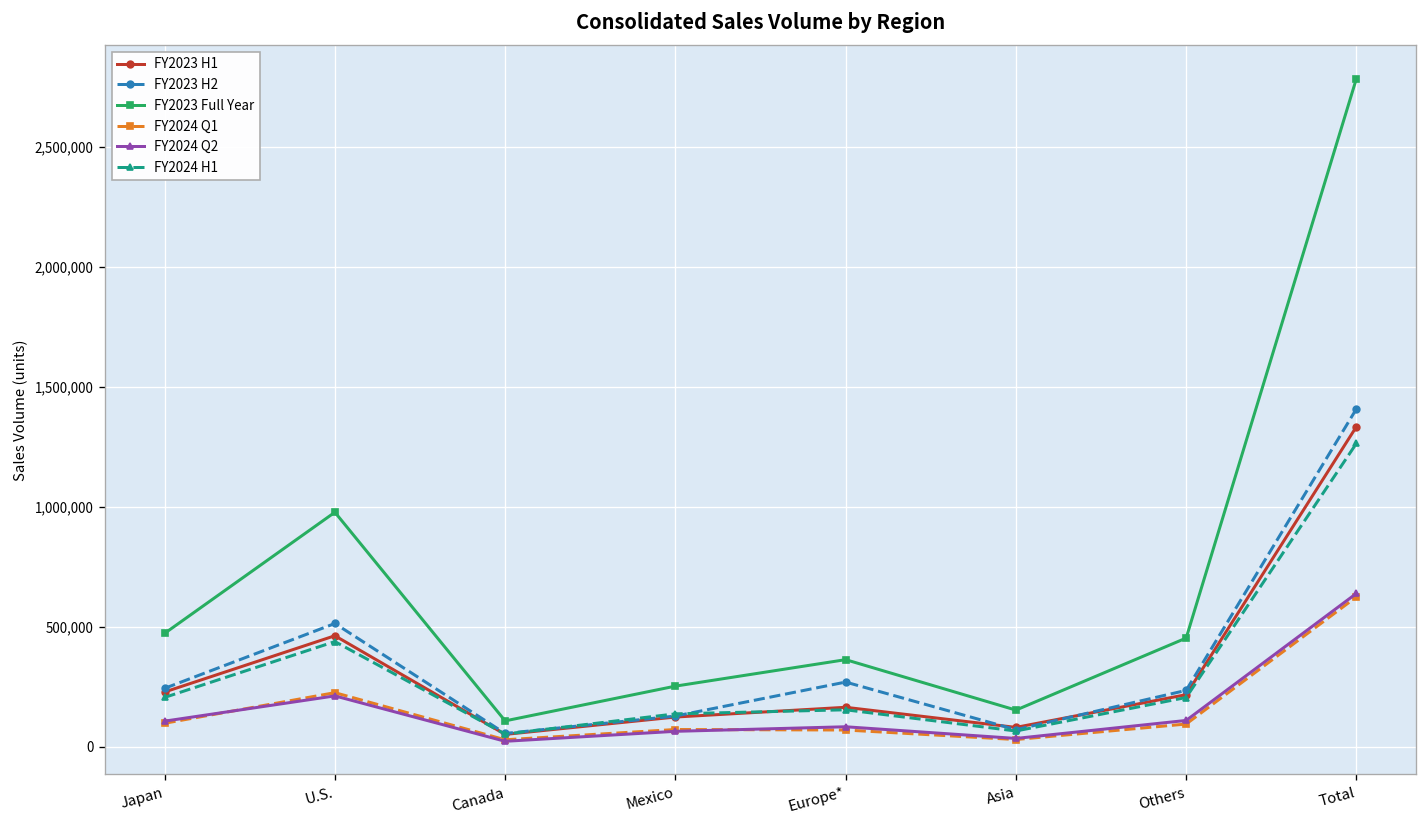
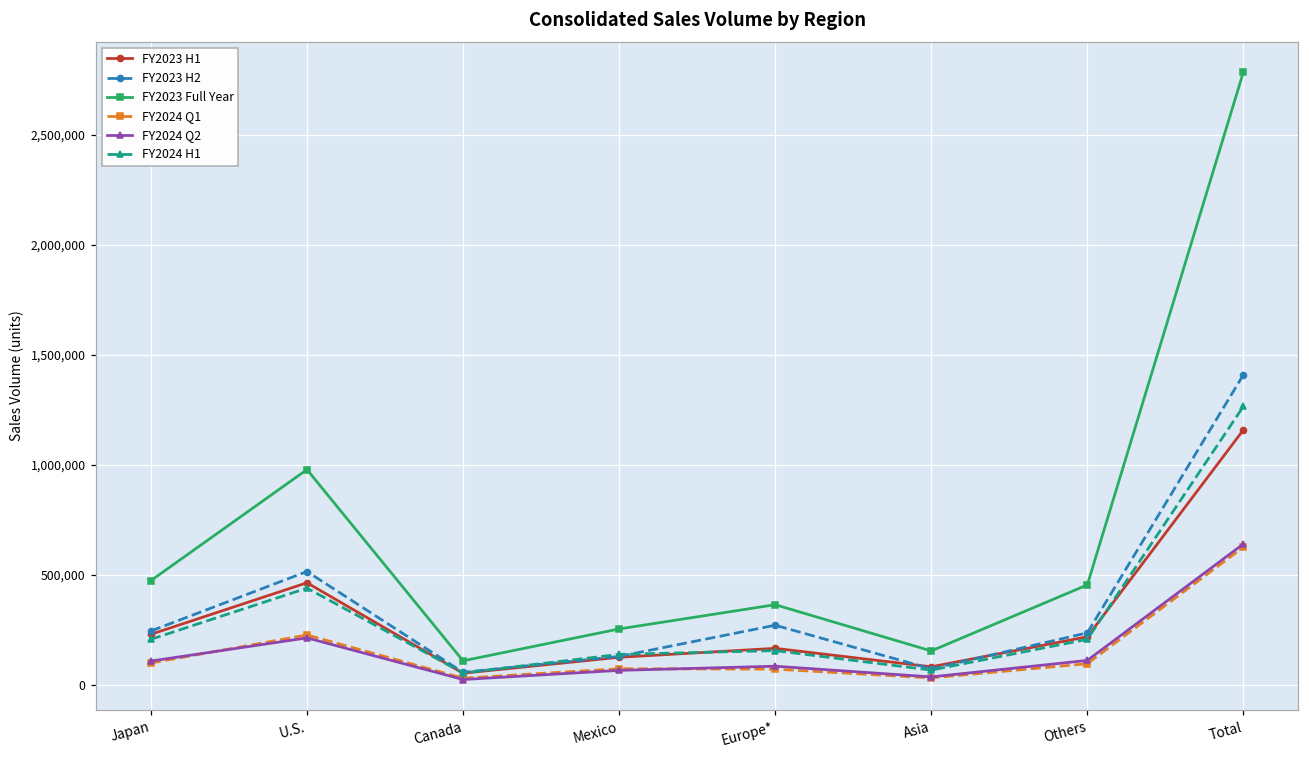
FY2023 H1, Total: 1,330,000 -> 1,160,000
